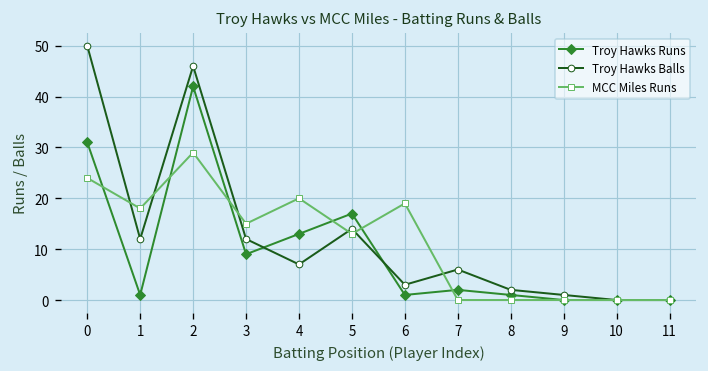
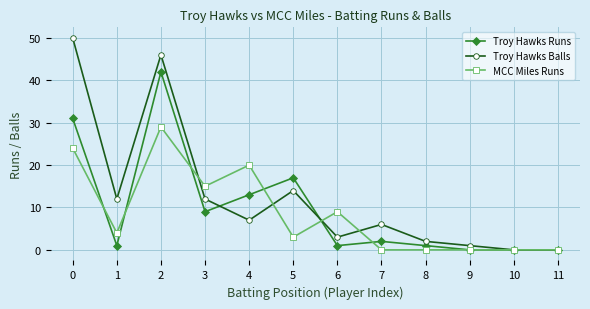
MCC Miles Runs, 1: 18 -> 4
MCC Miles Runs, 5: 13 -> 3
MCC Miles Runs, 6: 19 -> 9
